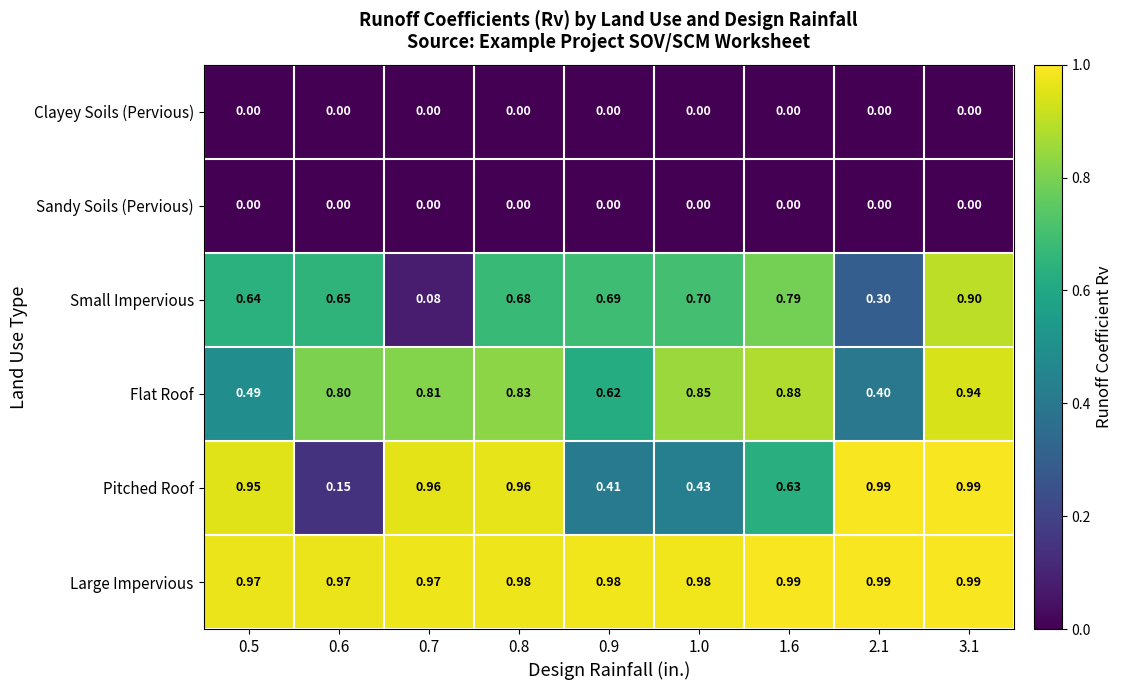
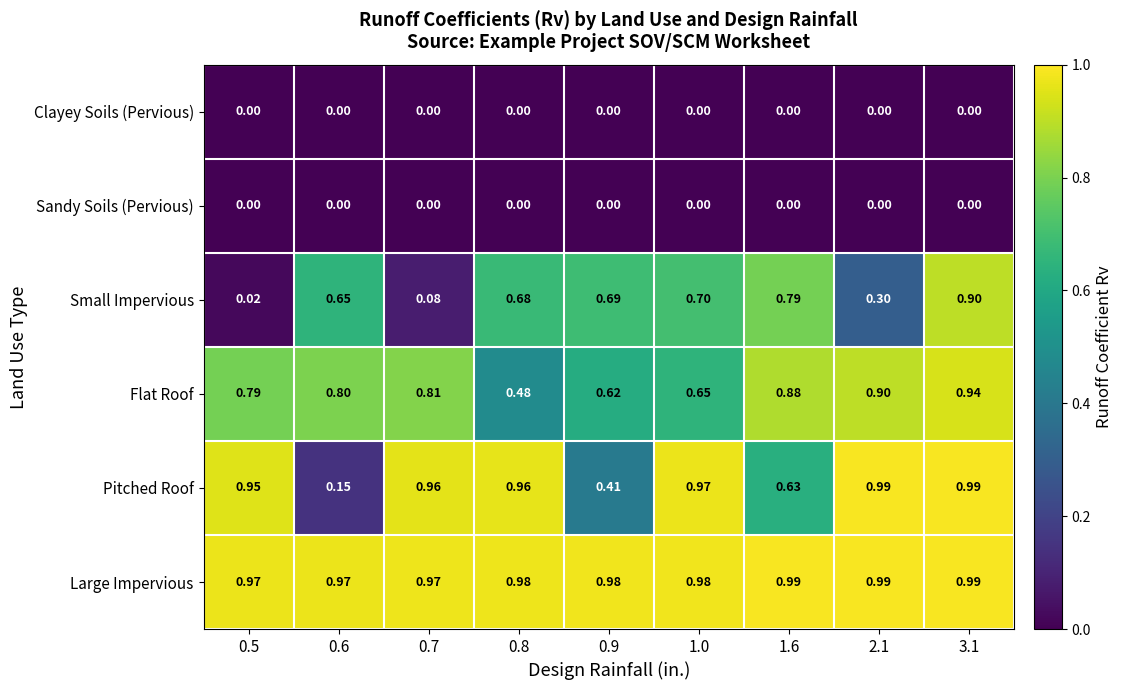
Small Impervious, 0.5: 0.64 -> 0.02
Flat Roof, 0.5: 0.49 -> 0.79
Flat Roof, 0.8: 0.83 -> 0.48
Flat Roof, 1.0: 0.85 -> 0.65
Flat Roof, 2.1: 0.40 -> 0.90
Pitched Roof, 1.0: 0.43 -> 0.97
